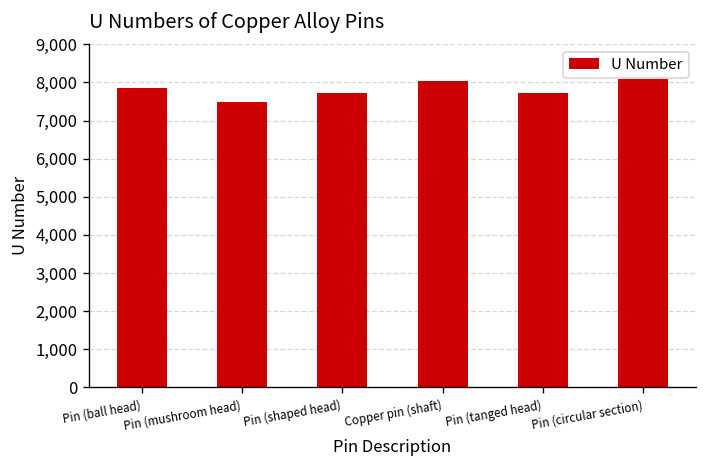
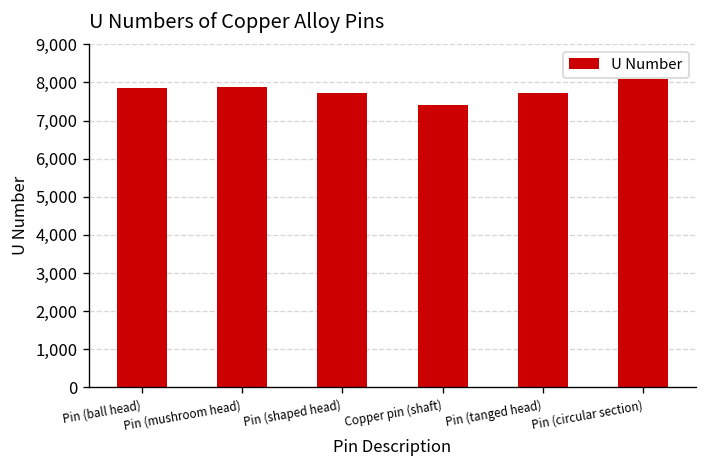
Pin (mushroom head): 7,500 -> 7,900
Copper pin (shaft): 8,000 -> 7,400
